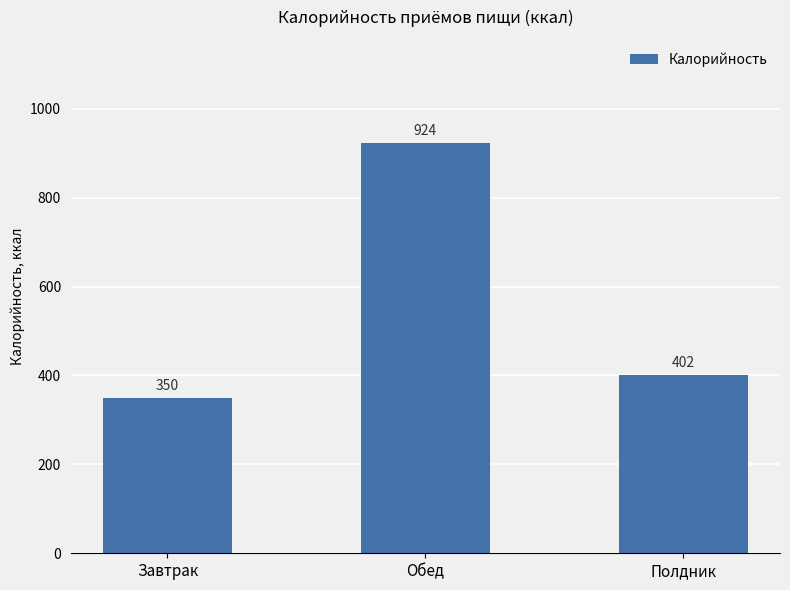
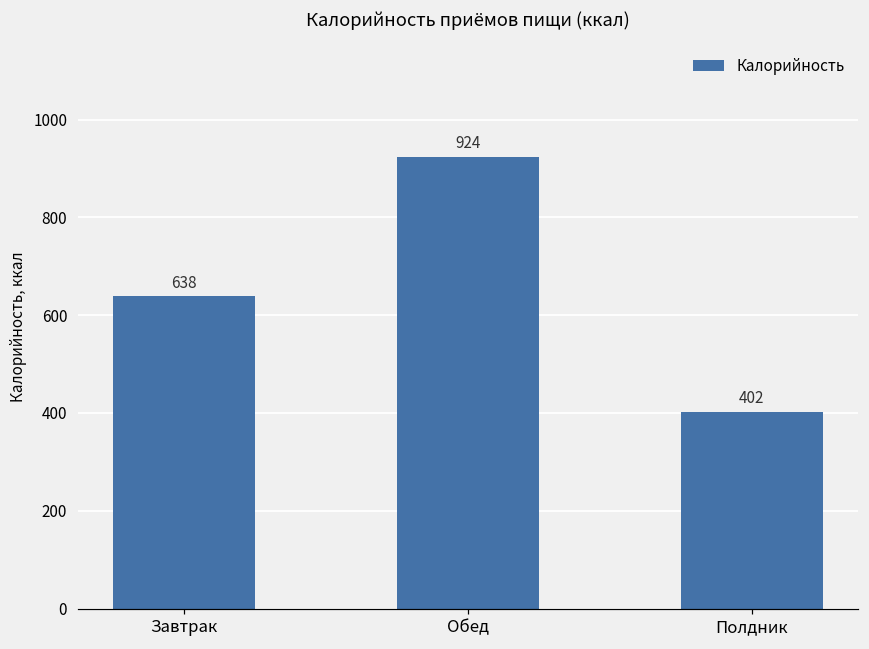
Завтрак: 350 -> 638
